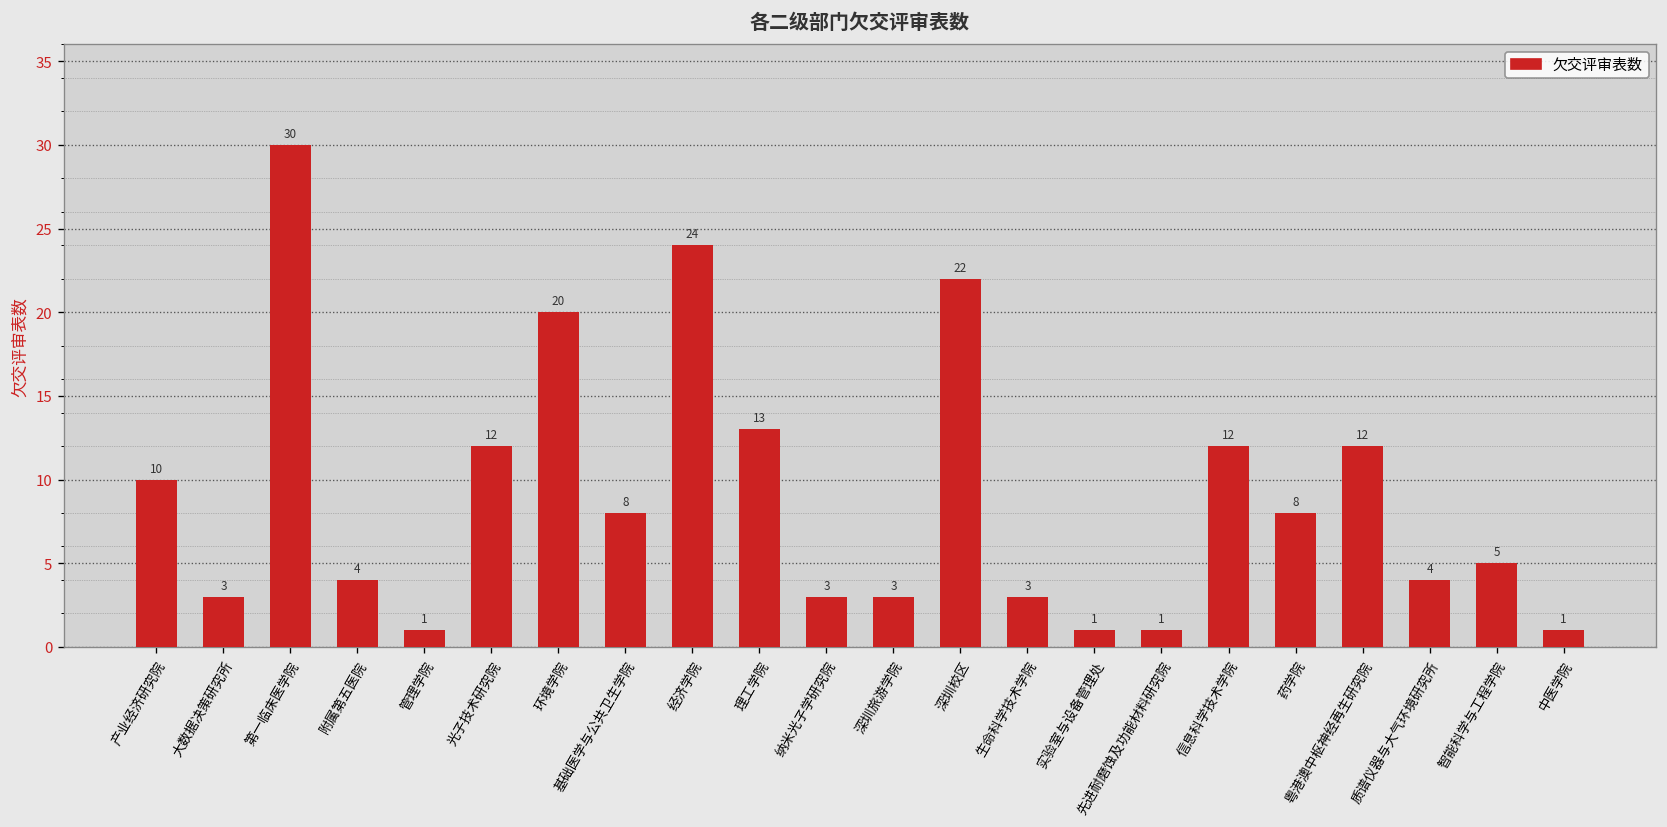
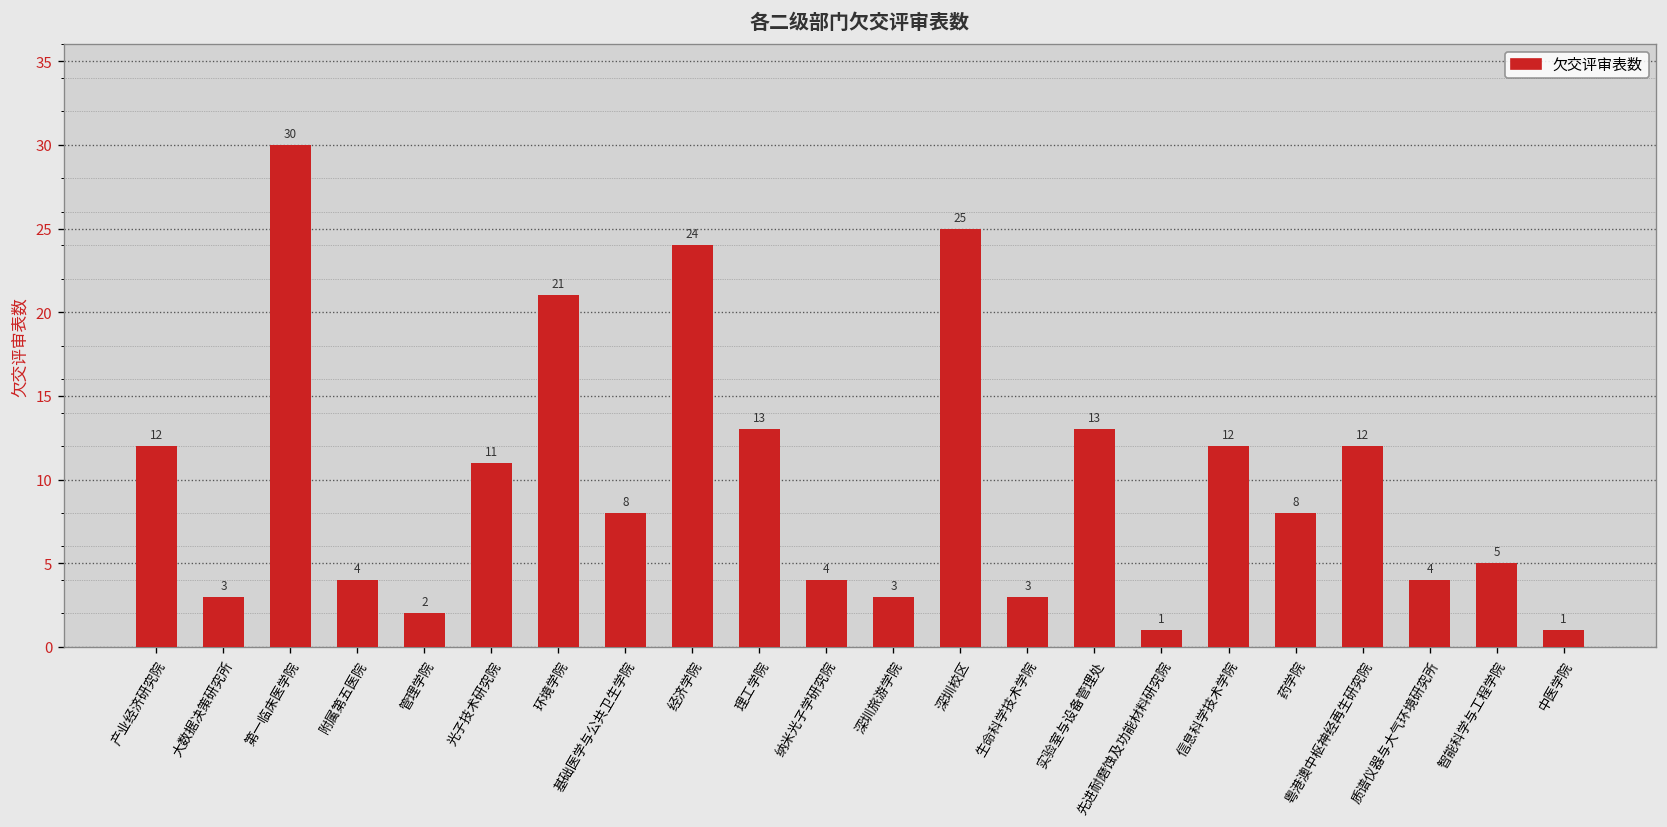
产业经济研究院: 10 -> 12
管理学院: 1 -> 2
光子技术研究院: 12 -> 11
环境学院: 20 -> 21
纳米光子学研究院: 3 -> 4
深圳校区: 22 -> 25
实验室与设备管理处: 1 -> 13
